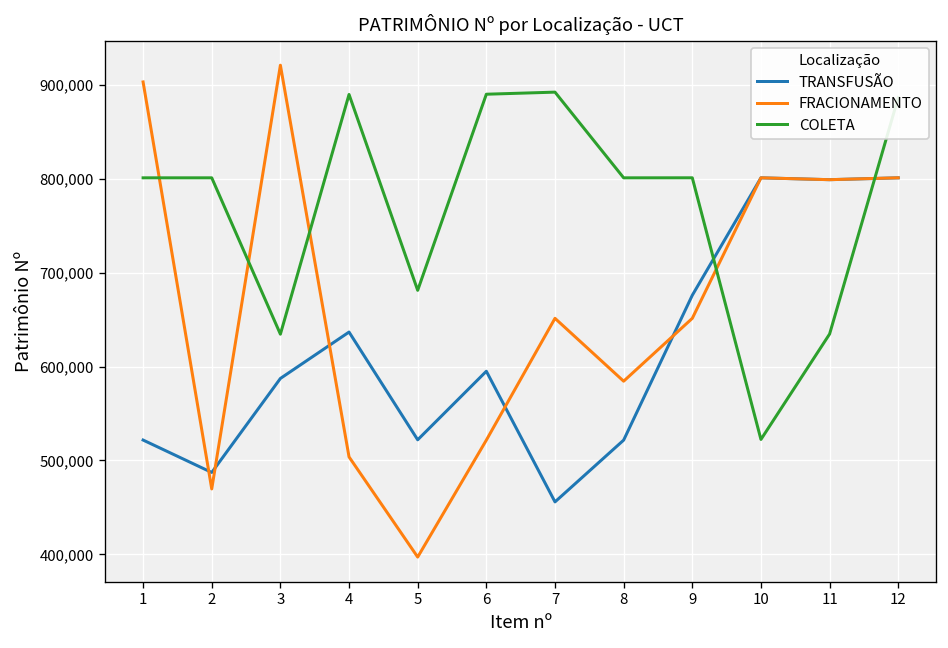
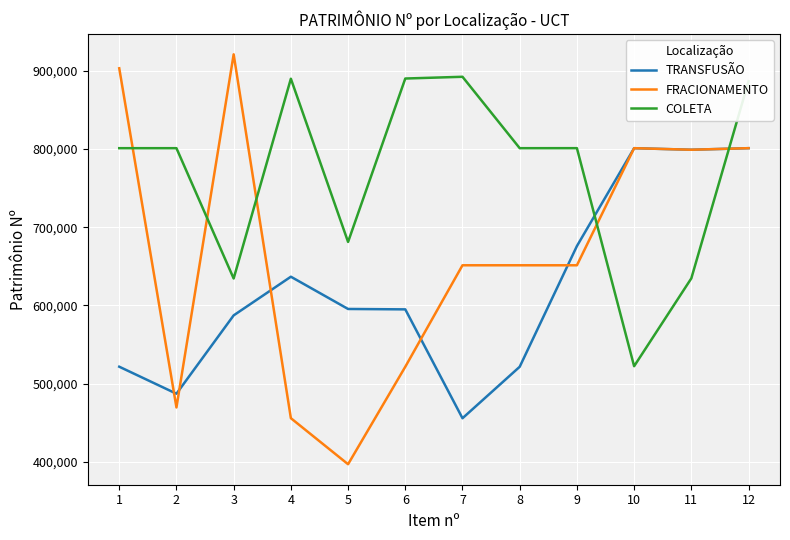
FRACIONAMENTO, 4: 500,000 -> 460,000
TRANSFUSÃO, 5: 520,000 -> 600,000
FRACIONAMENTO, 8: 580,000 -> 650,000
